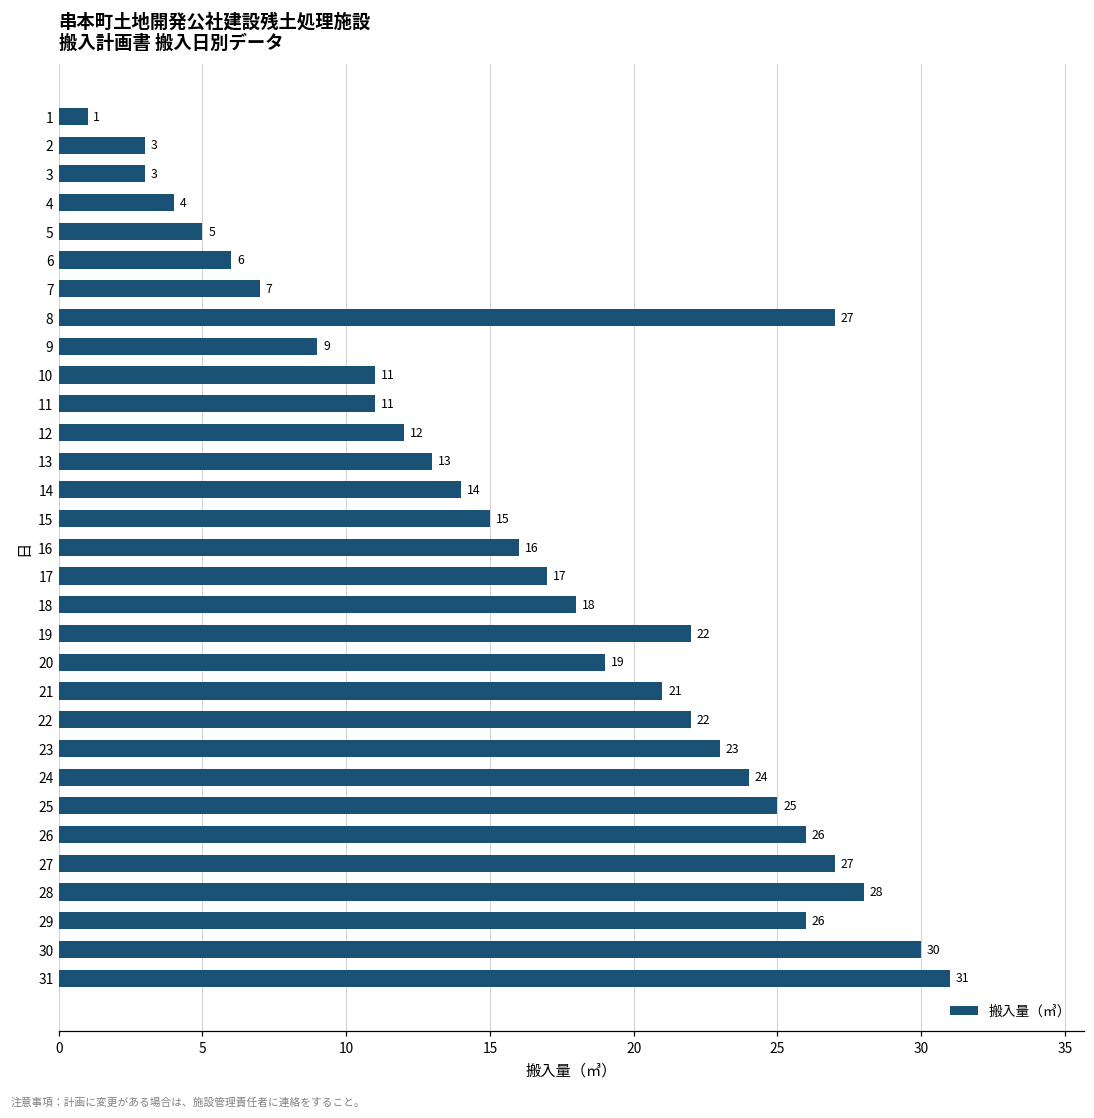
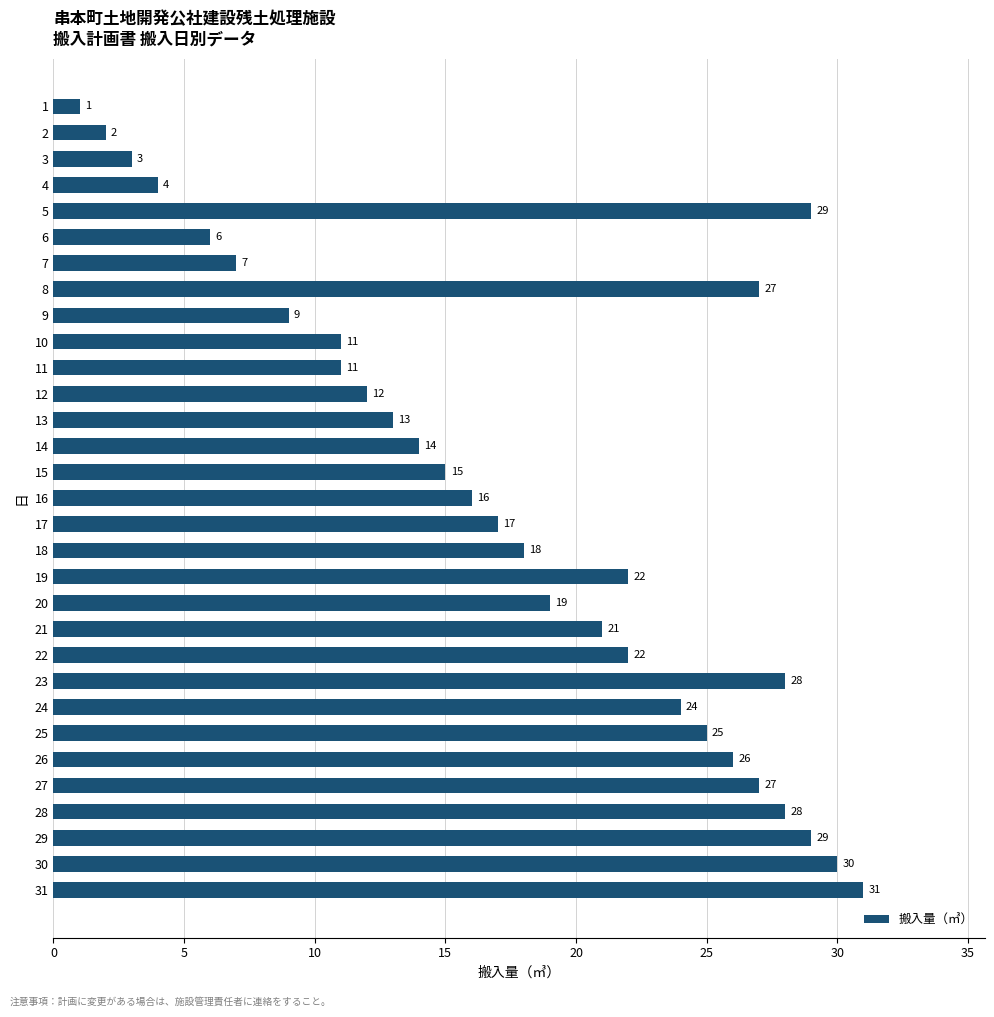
2: 3 -> 2
5: 5 -> 29
23: 23 -> 28
29: 26 -> 29
